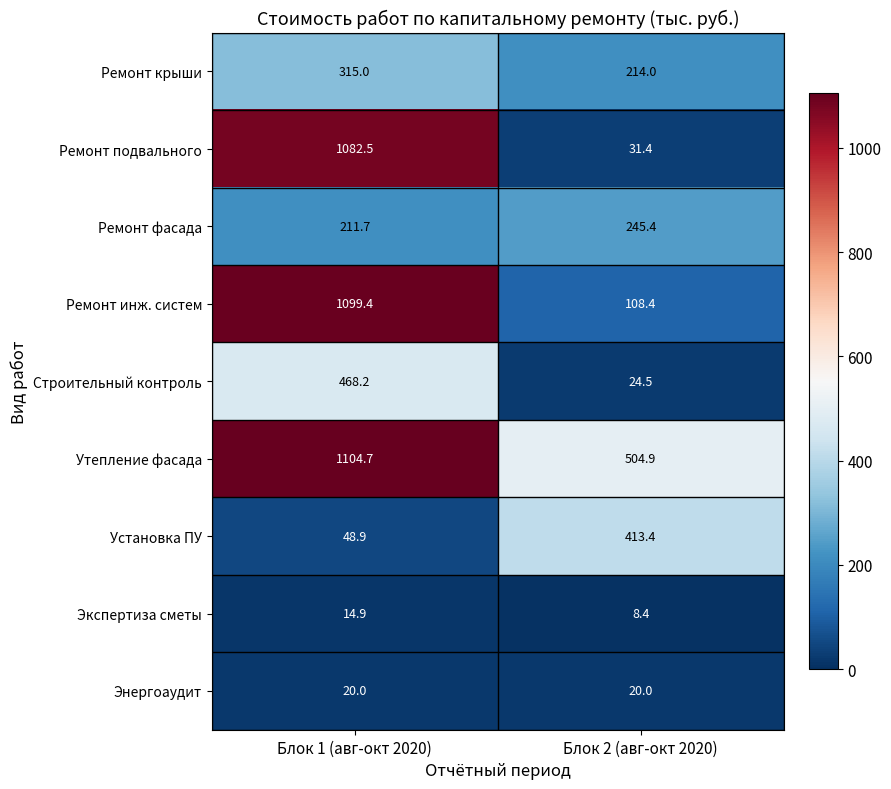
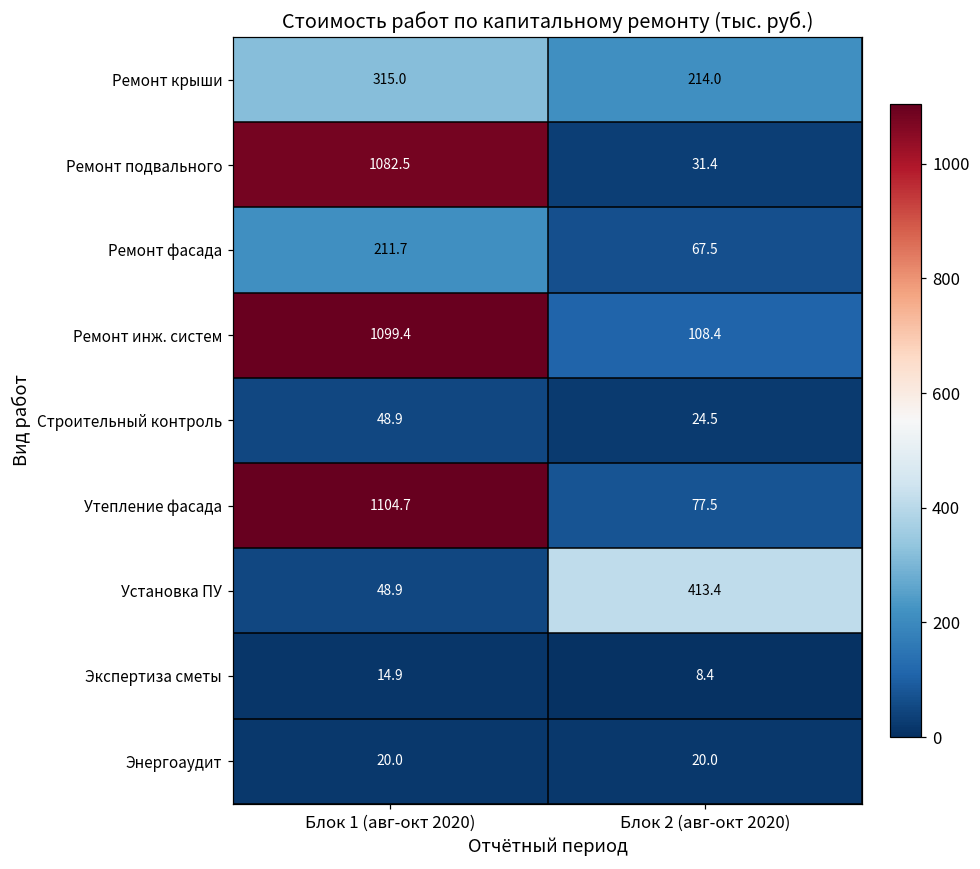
Ремонт фасада, Блок 2 (авг-окт 2020): 245.4 -> 67.5
Строительный контроль, Блок 1 (авг-окт 2020): 468.2 -> 48.9
Утепление фасада, Блок 2 (авг-окт 2020): 504.9 -> 77.5
